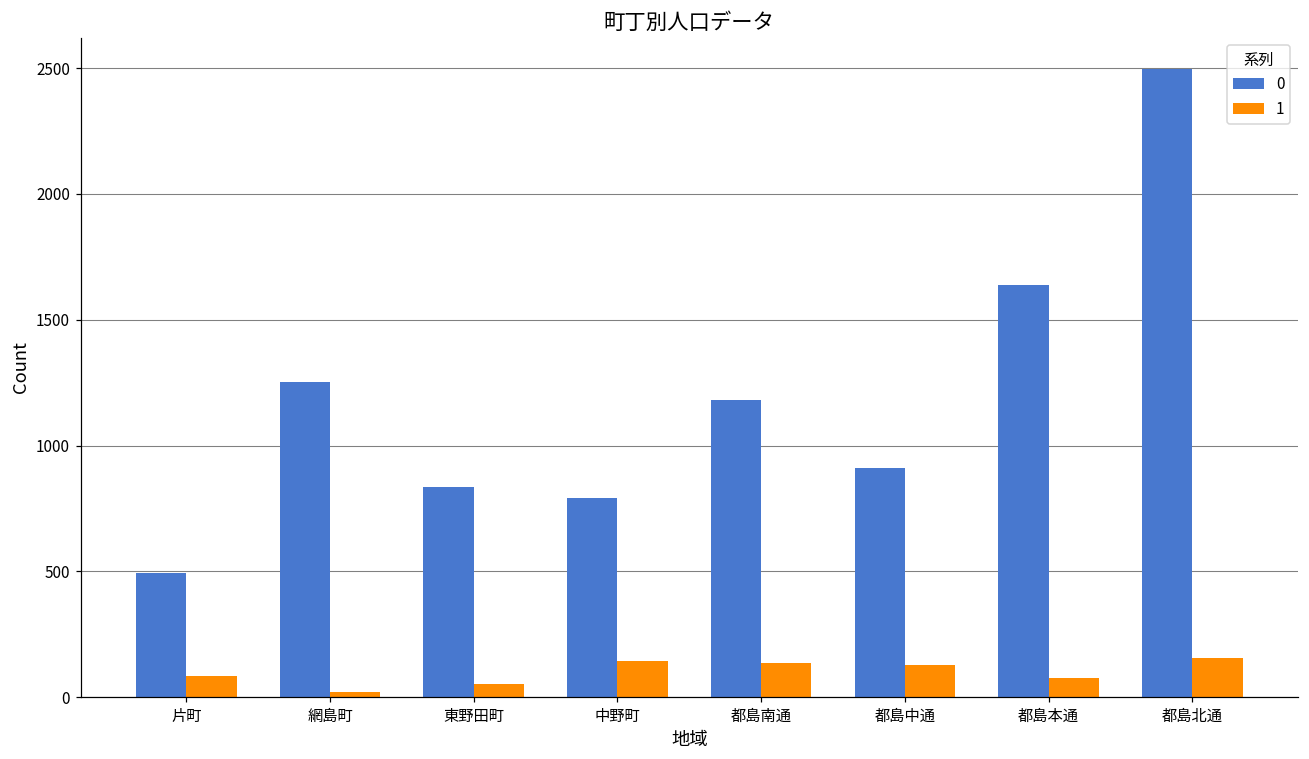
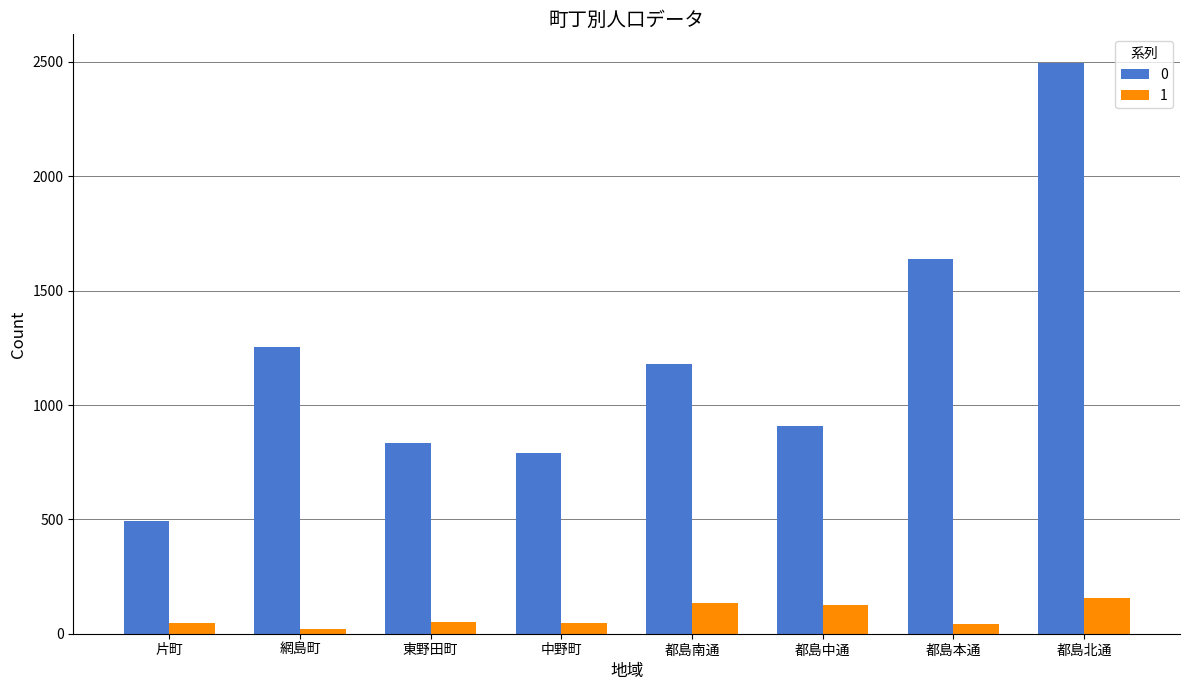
1, 片町: 90 -> 50
1, 中野町: 140 -> 50
1, 都島本通: 80 -> 40
